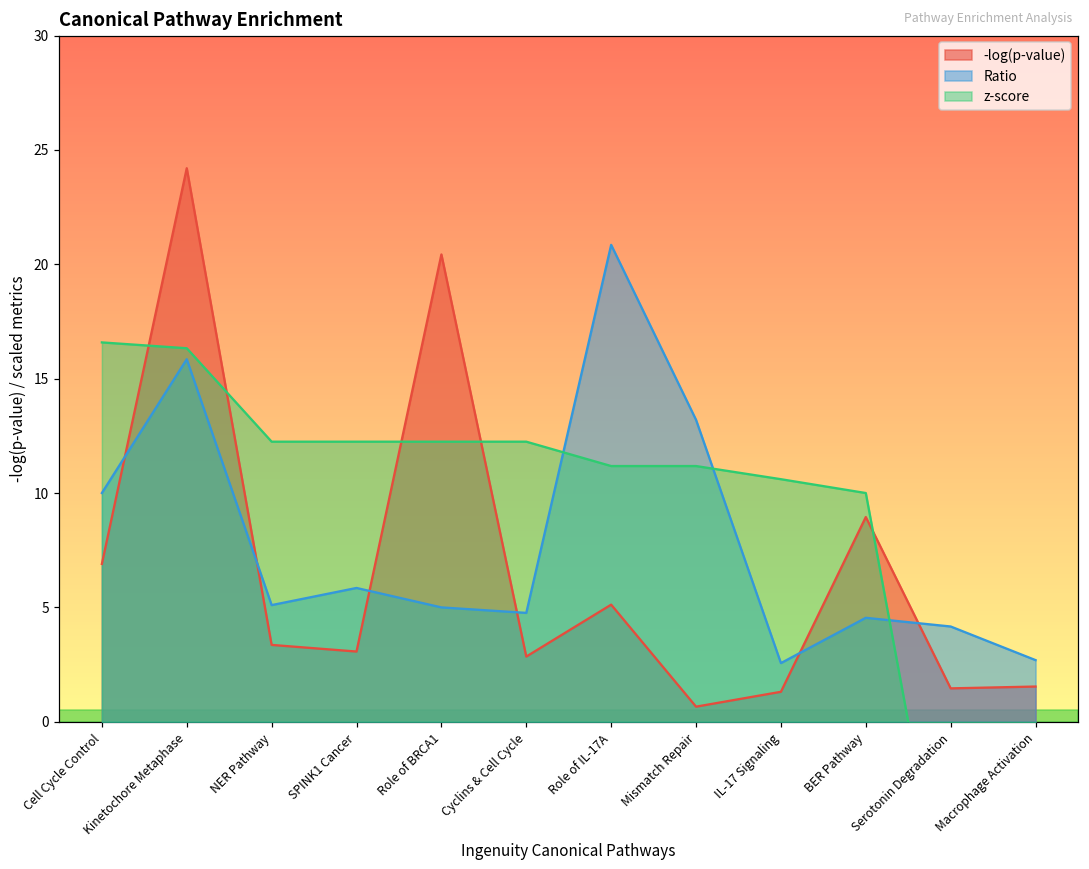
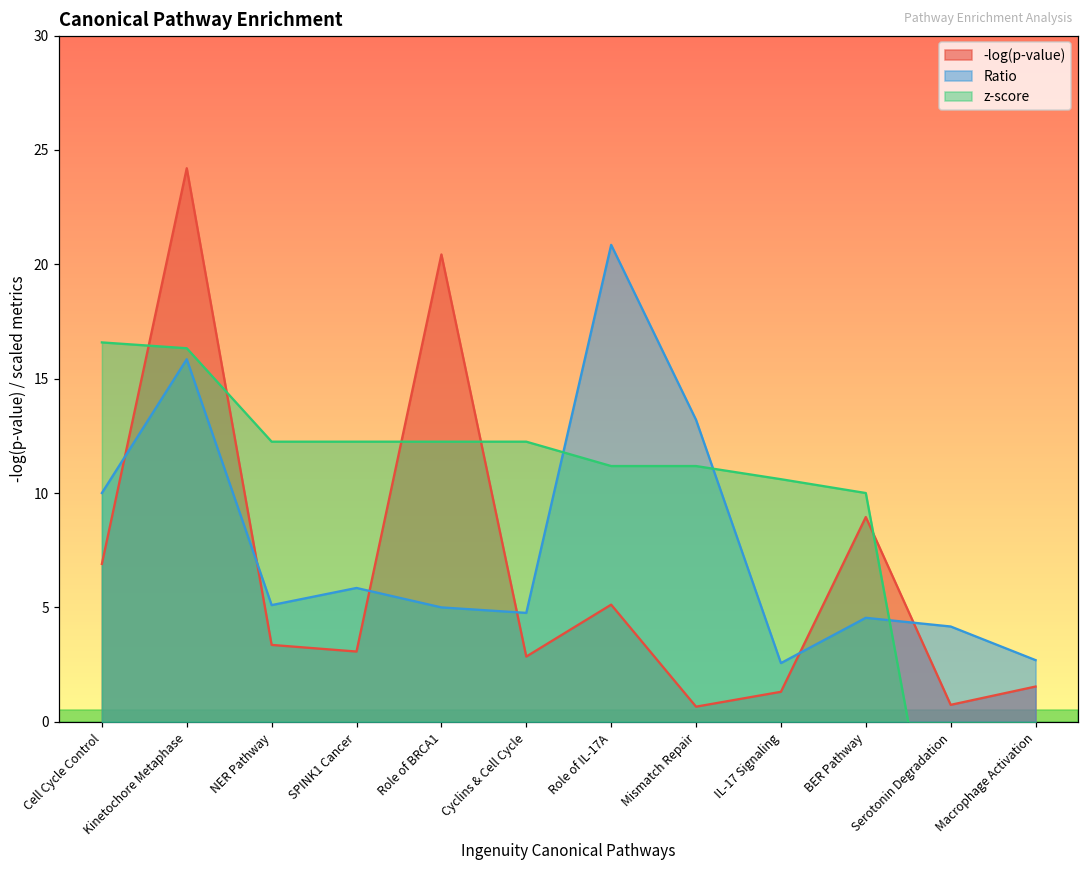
-log(p-value), Serotonin Degradation: 1.5 -> 0.7
